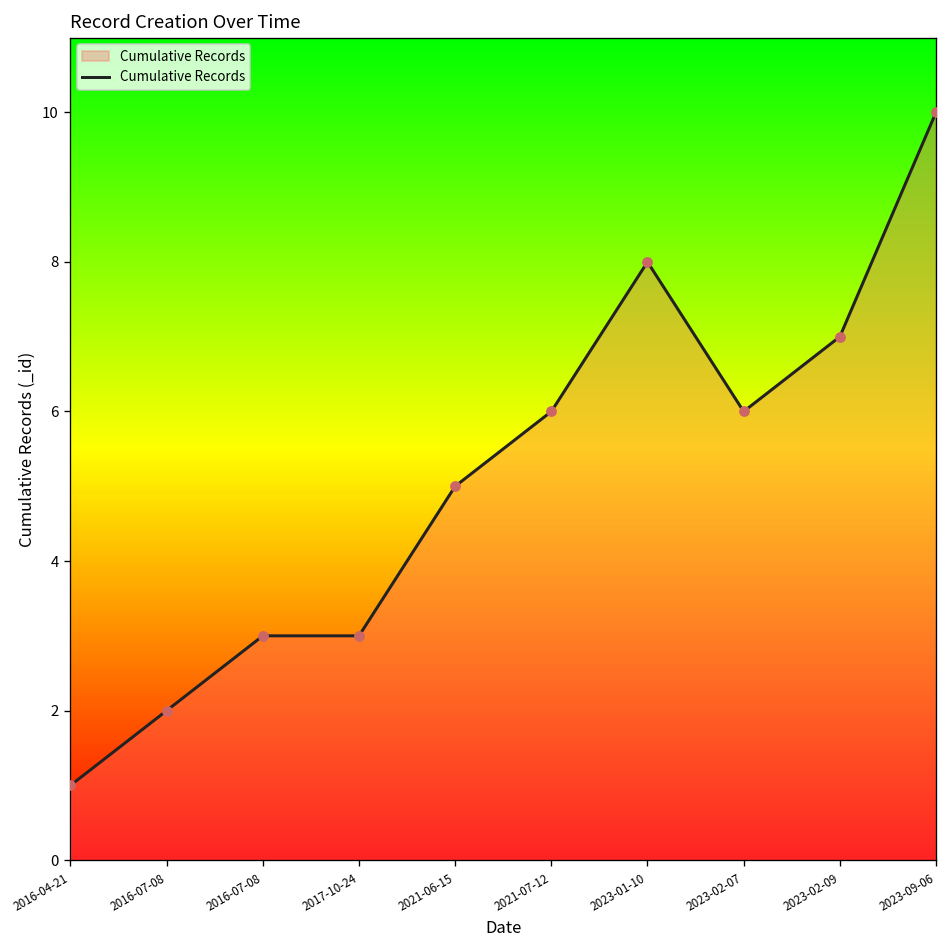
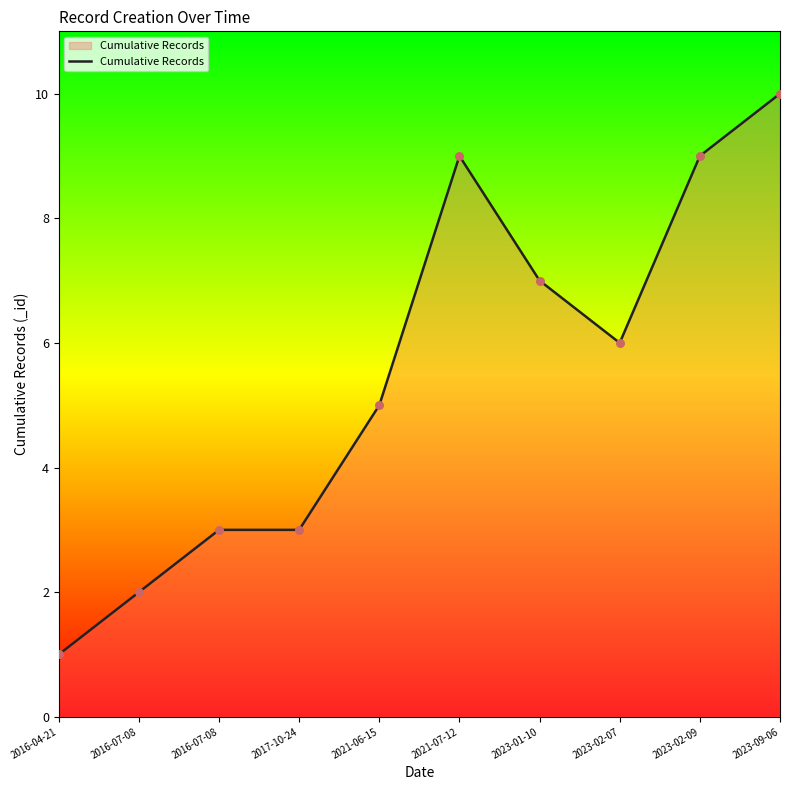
2021-07-12: 6 -> 9
2023-01-10: 8 -> 7
2023-02-09: 7 -> 9
